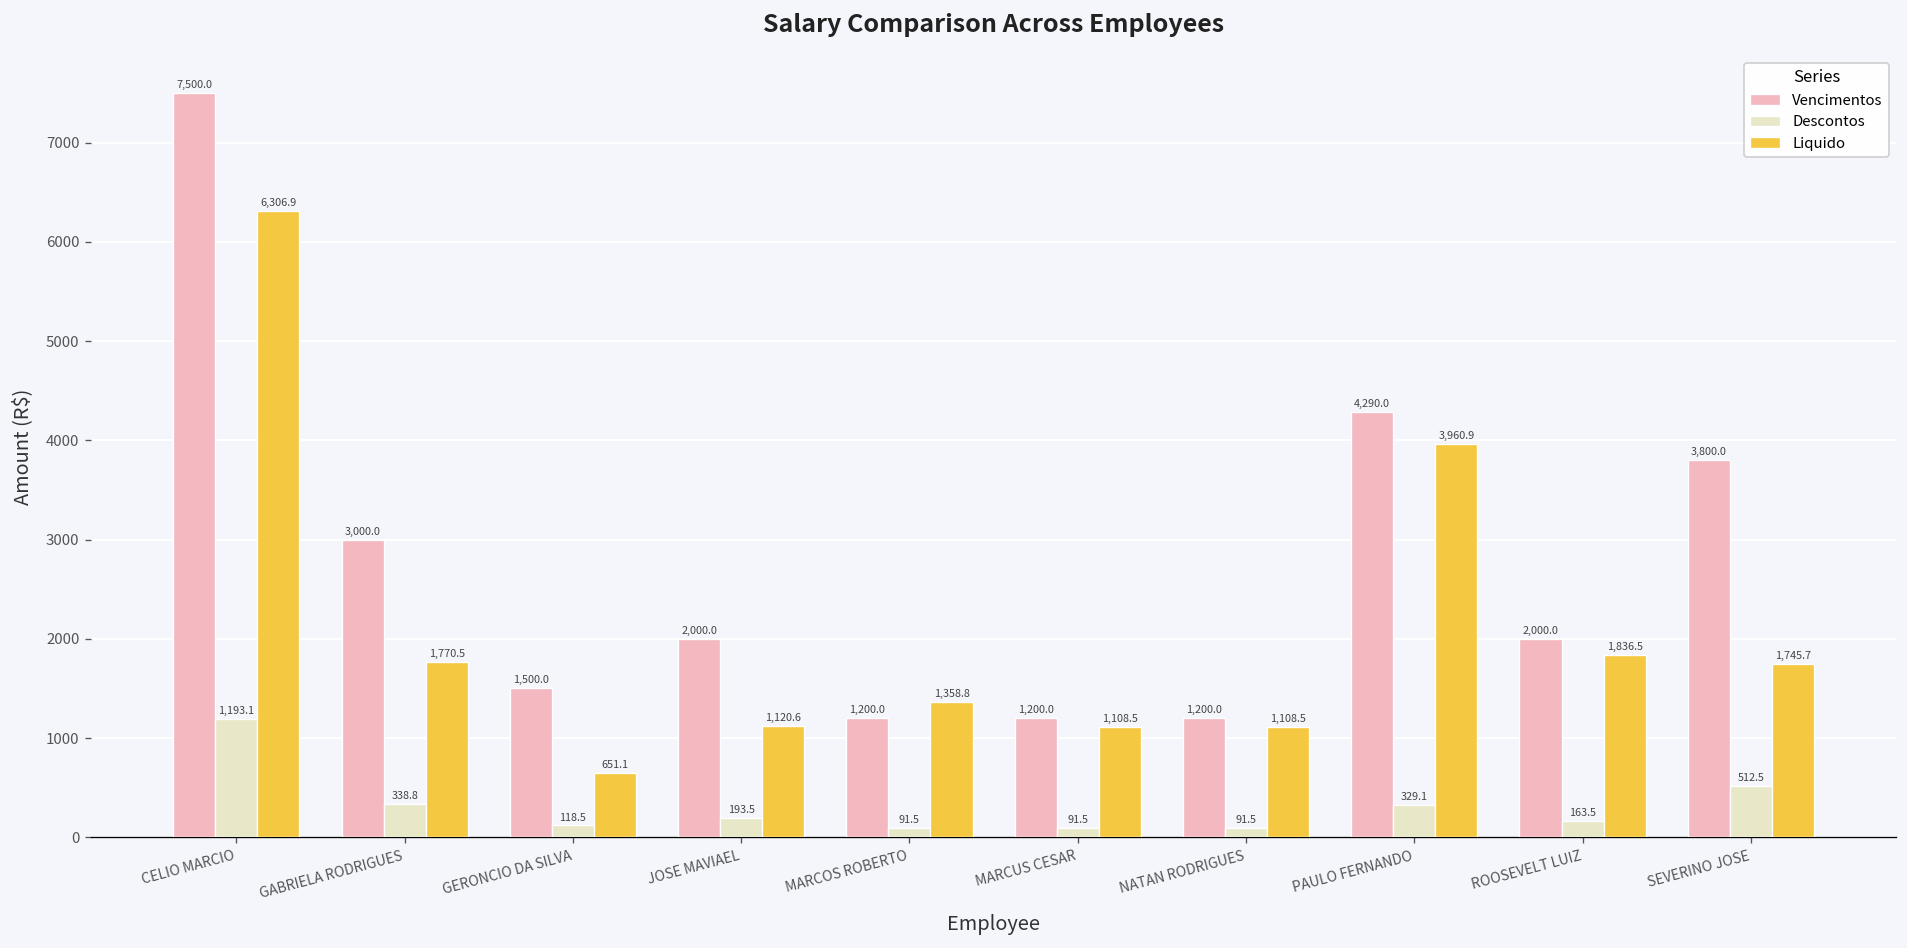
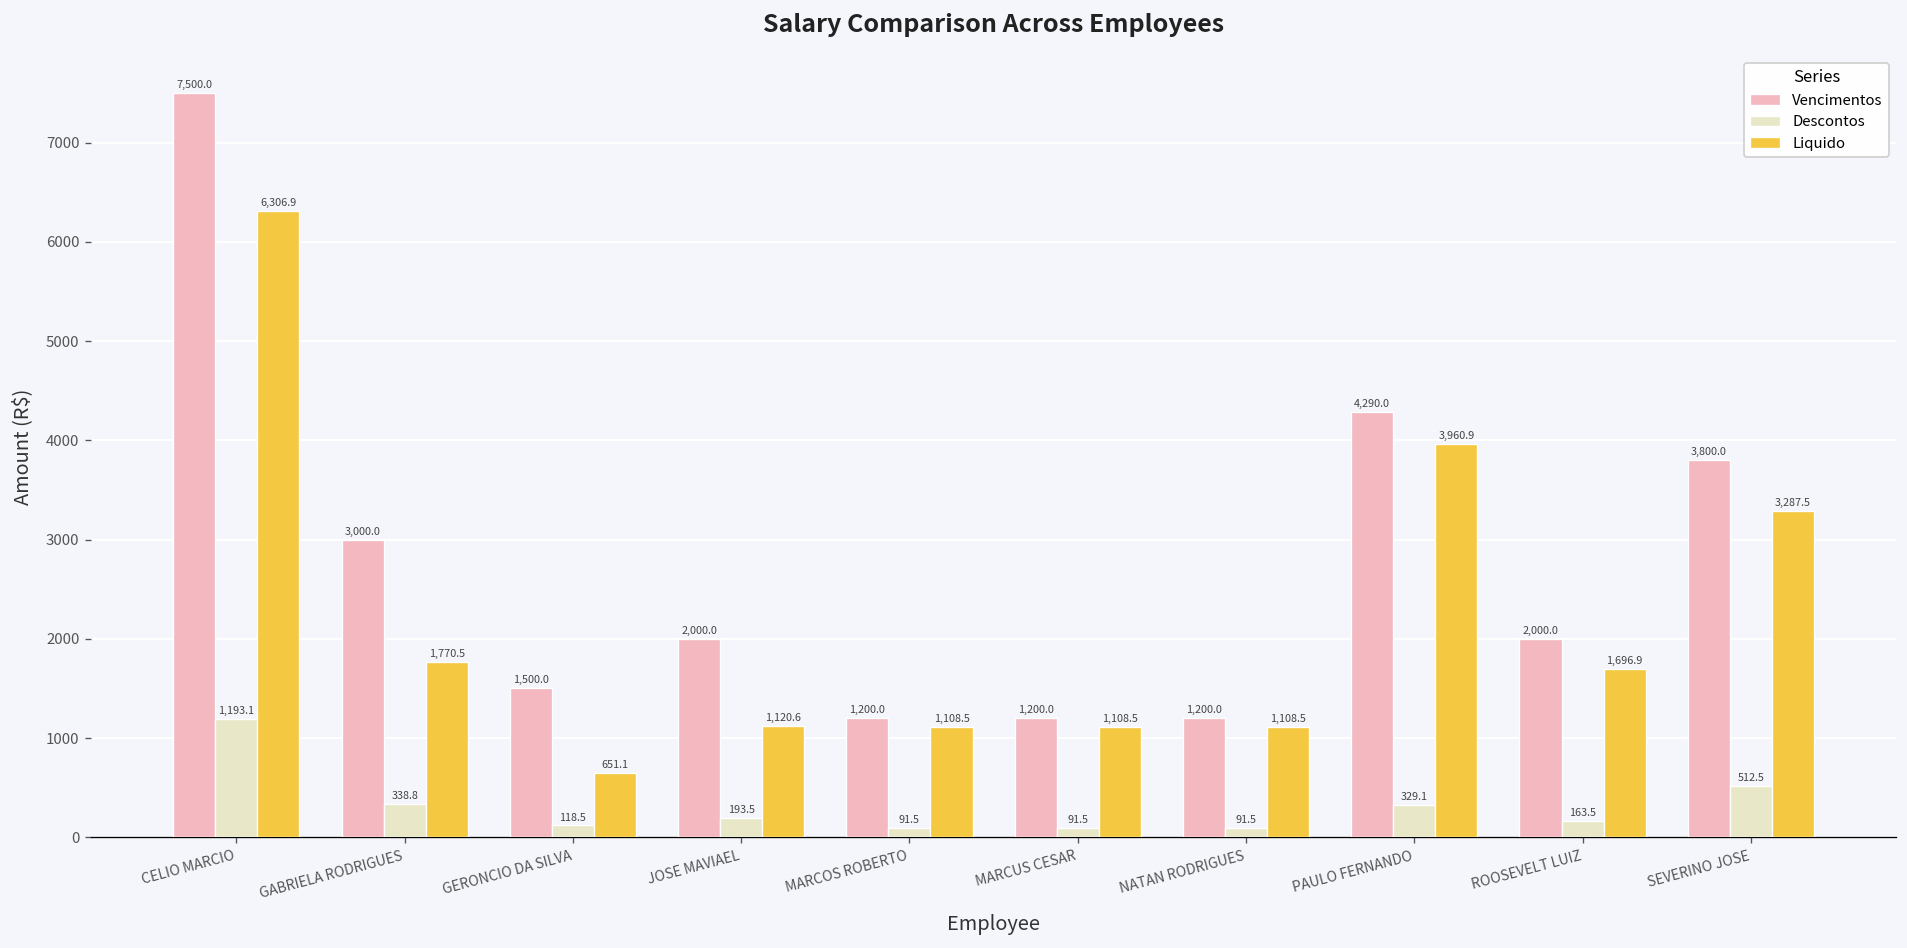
Liquido, MARCOS ROBERTO: 1,358.8 -> 1,108.5
Liquido, ROOSEVELT LUIZ: 1,836.5 -> 1,696.9
Liquido, SEVERINO JOSE: 1,745.7 -> 3,287.5
